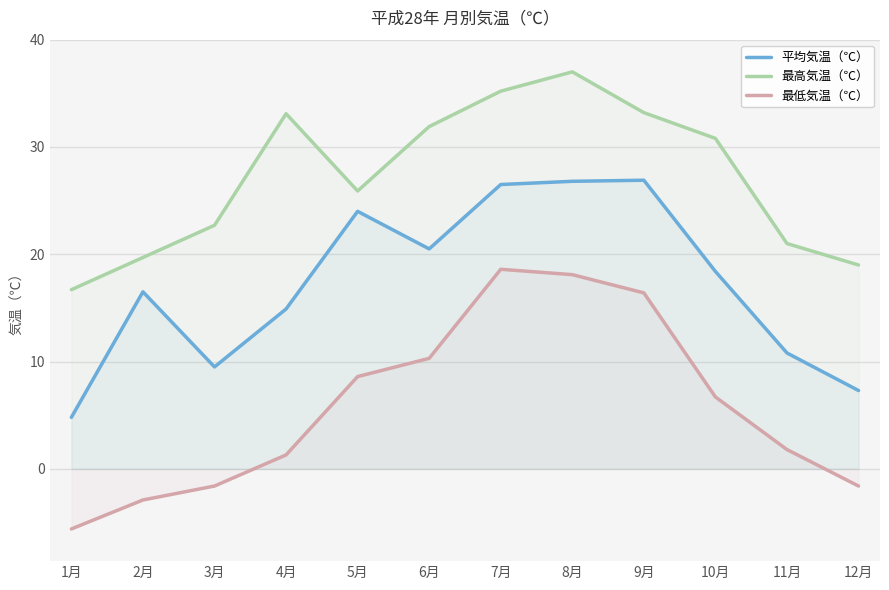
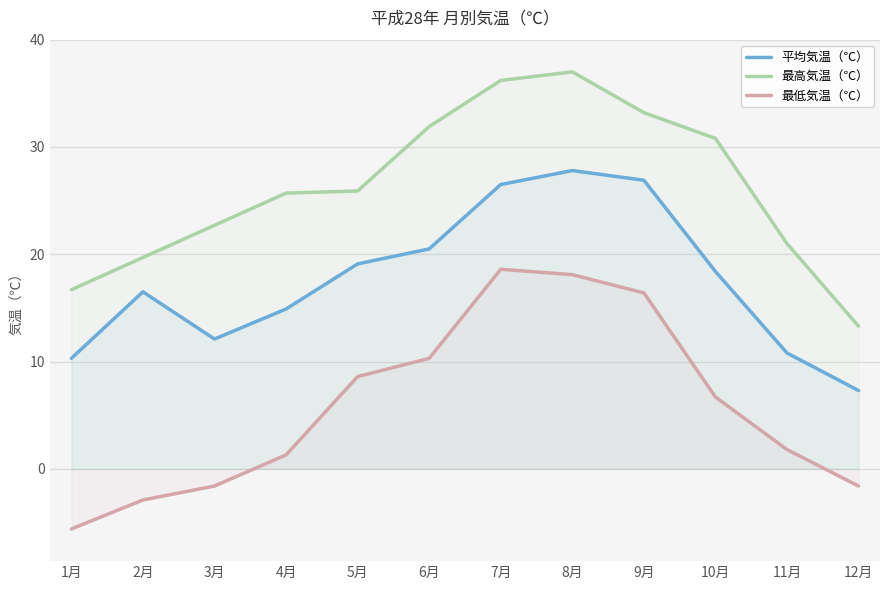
平均気温（℃）, 1月: 4.8 -> 10.3
平均気温（℃）, 3月: 9.5 -> 12.1
最高気温（℃）, 4月: 33.1 -> 25.7
平均気温（℃）, 5月: 24.0 -> 19.1
最高気温（℃）, 7月: 35.2 -> 36.2
平均気温（℃）, 8月: 26.8 -> 27.8
最高気温（℃）, 12月: 19.0 -> 13.3
